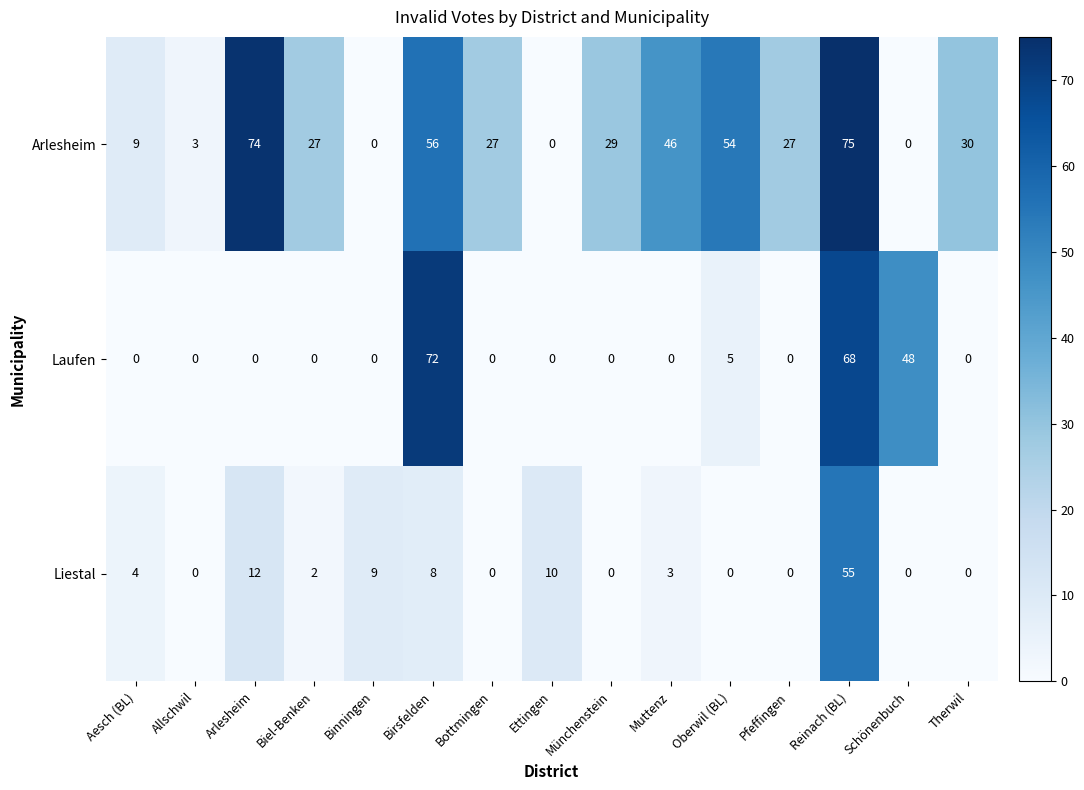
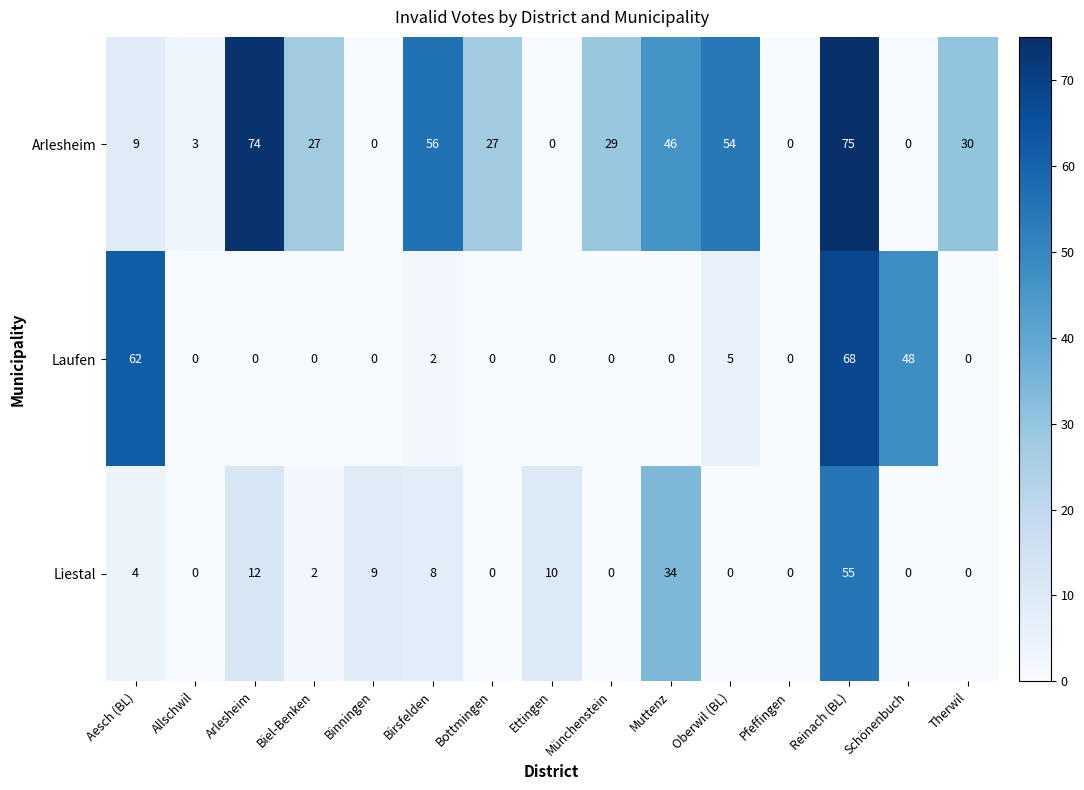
Arlesheim, Pfeffingen: 27 -> 0
Laufen, Aesch (BL): 0 -> 62
Laufen, Birsfelden: 72 -> 2
Liestal, Muttenz: 3 -> 34
